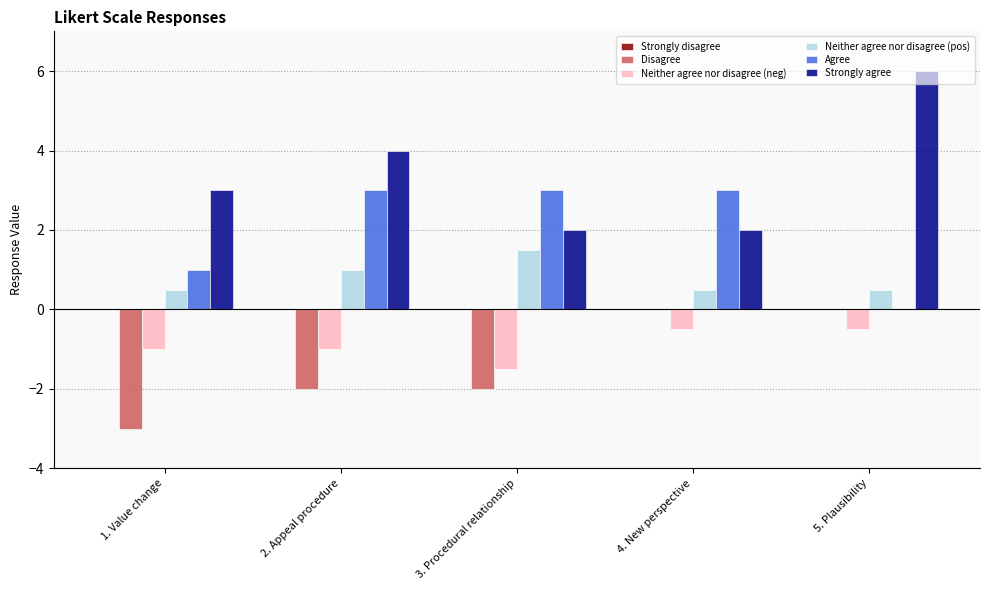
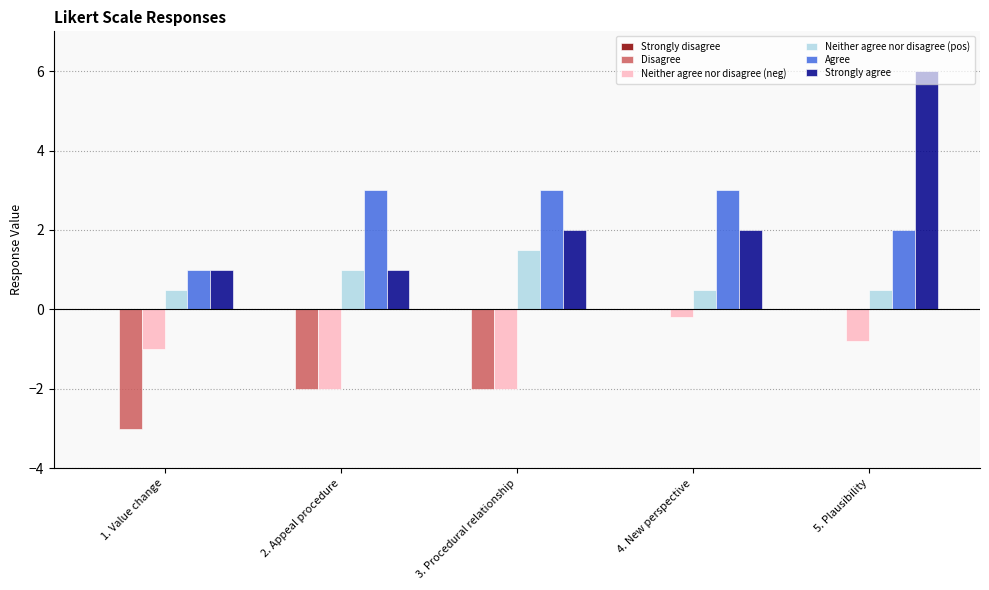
Strongly agree, 1. Value change: 3 -> 1
Neither agree nor disagree (neg), 2. Appeal procedure: -1 -> -2
Strongly agree, 2. Appeal procedure: 4 -> 1
Neither agree nor disagree (neg), 3. Procedural relationship: -1.5 -> -2.0
Neither agree nor disagree (neg), 4. New perspective: -0.5 -> -0.2
Neither agree nor disagree (neg), 5. Plausibility: -0.5 -> -0.8
Agree, 5. Plausibility: 0 -> 2
